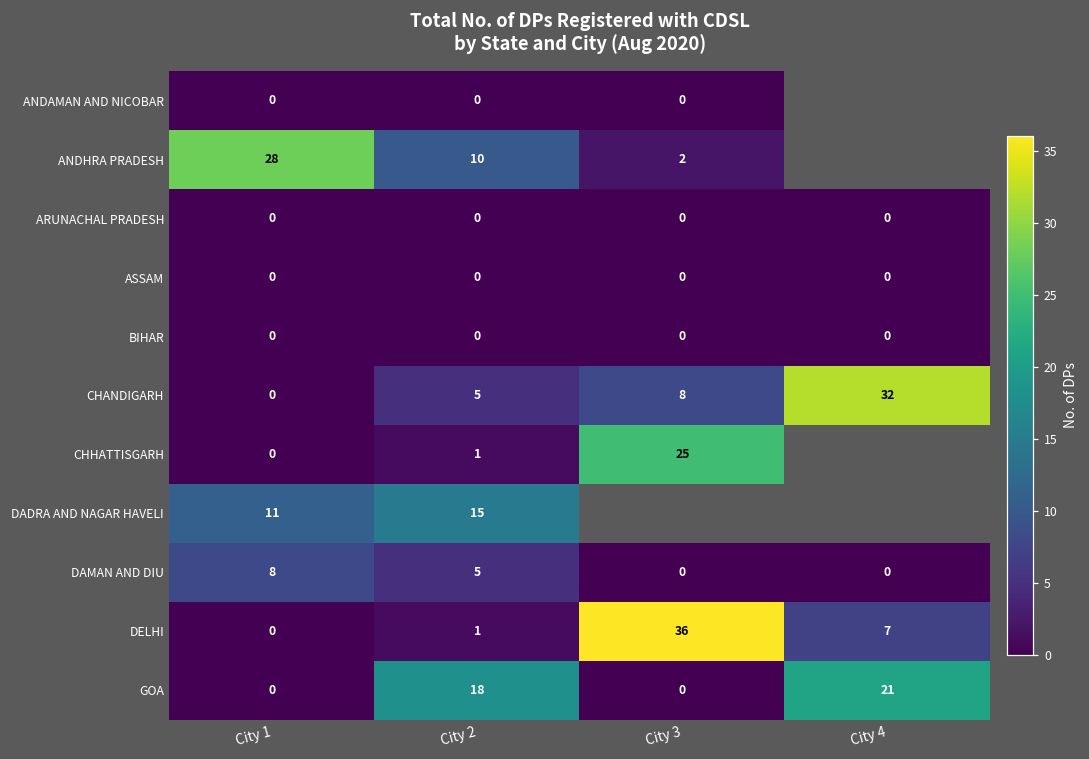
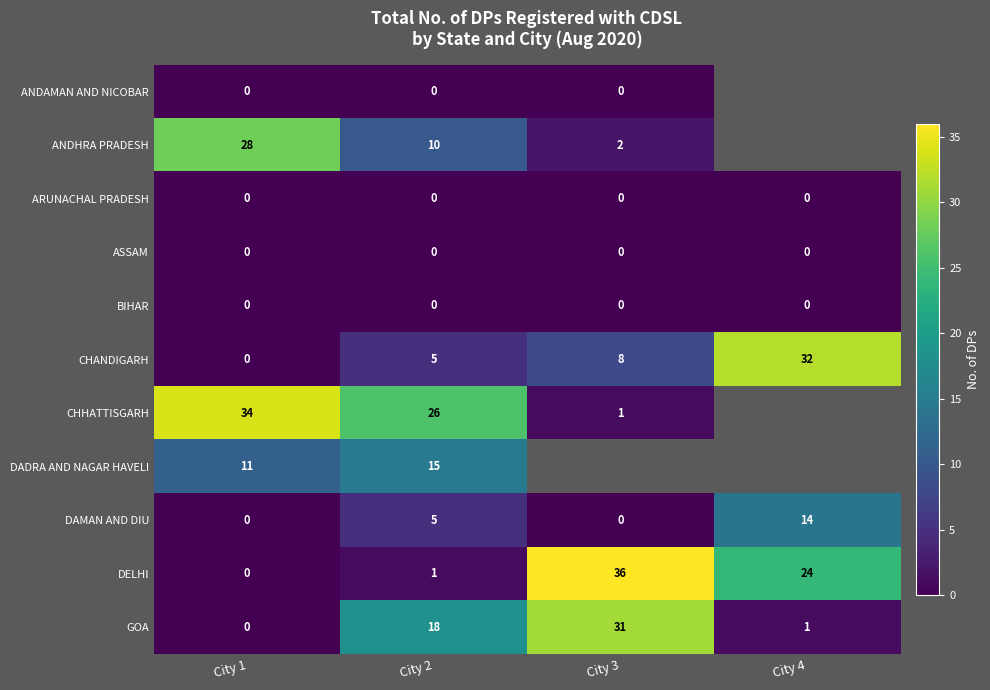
CHHATTISGARH, City 1: 0 -> 34
CHHATTISGARH, City 2: 1 -> 26
CHHATTISGARH, City 3: 25 -> 1
DAMAN AND DIU, City 1: 8 -> 0
DAMAN AND DIU, City 4: 0 -> 14
DELHI, City 4: 7 -> 24
GOA, City 3: 0 -> 31
GOA, City 4: 21 -> 1
